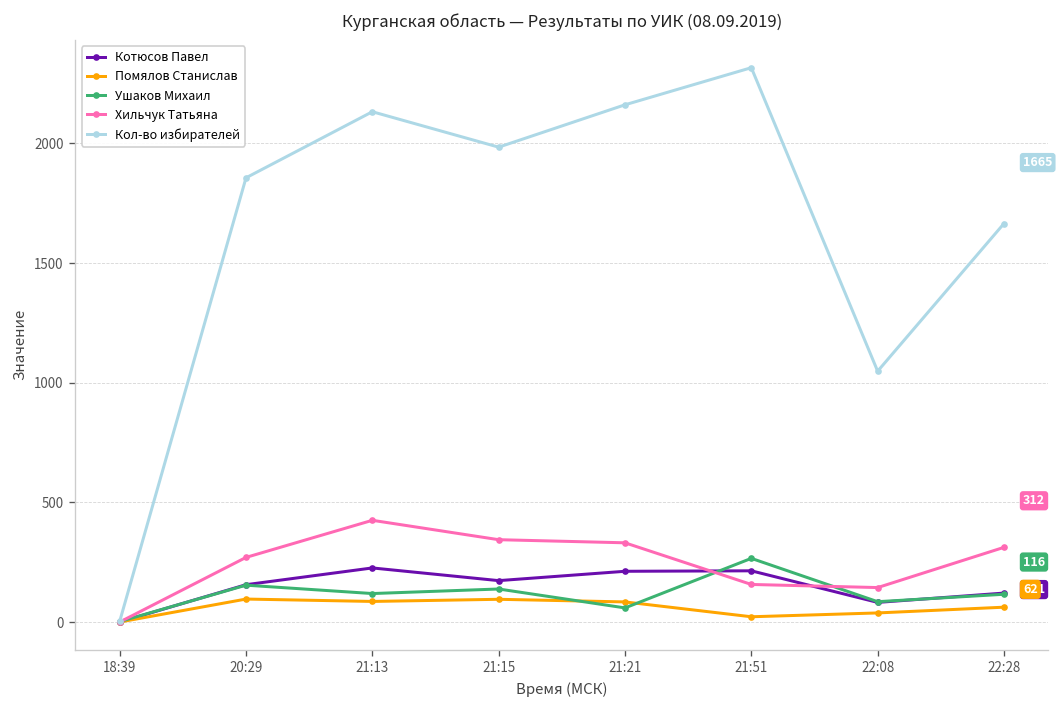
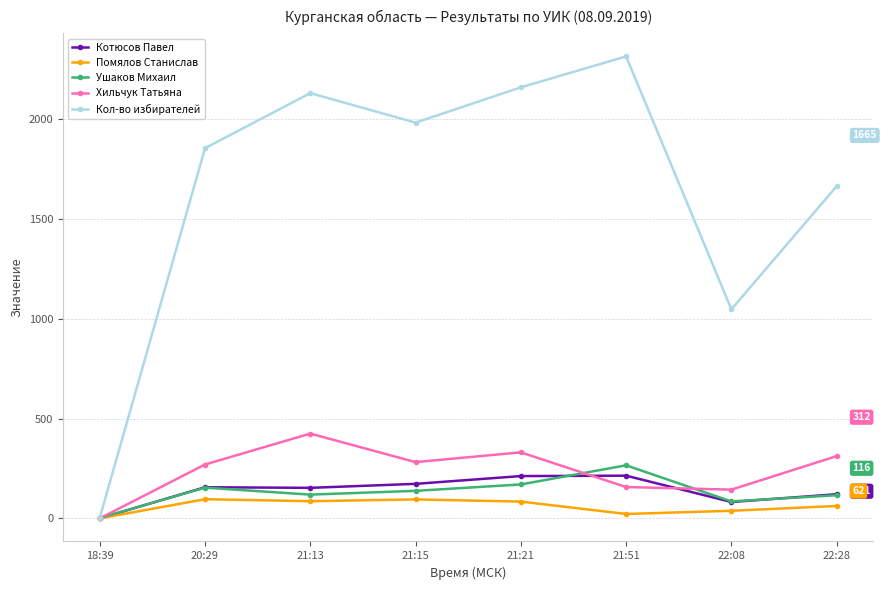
Котюсов Павел, 21:13: 230 -> 150
Хильчук Татьяна, 21:15: 340 -> 280
Ушаков Михаил, 21:21: 60 -> 170
